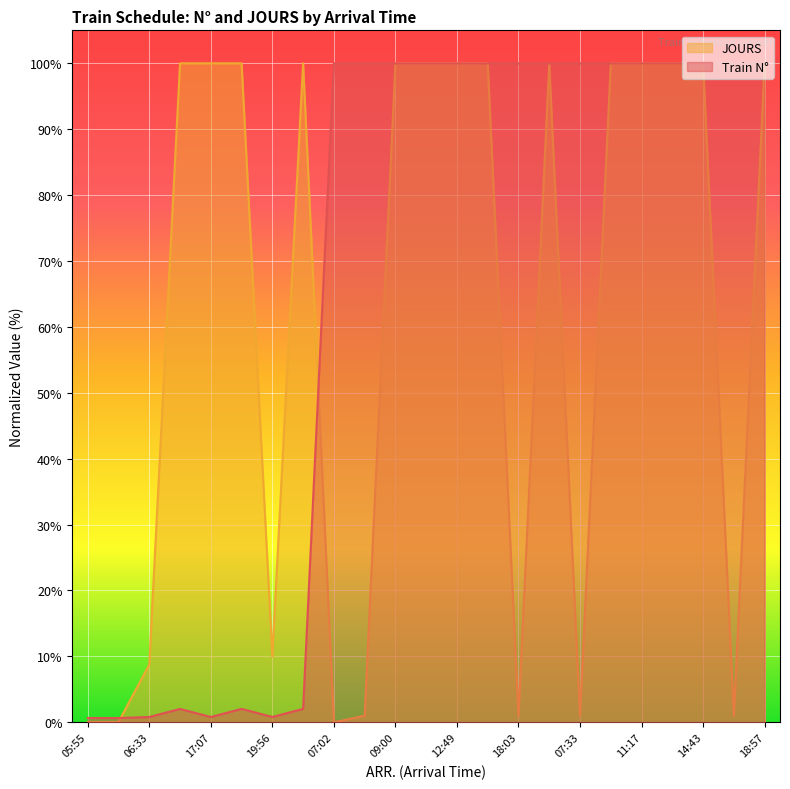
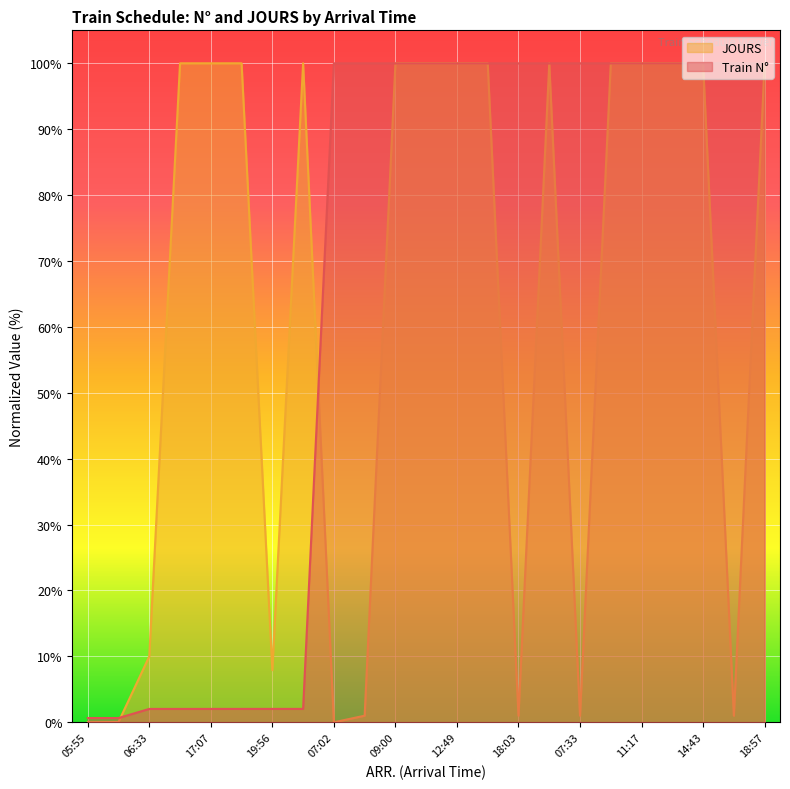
JOURS, 06:33: 9% -> 10%
Train N°, 06:33: 1% -> 2%
Train N°, 17:07: 1% -> 2%
JOURS, 19:56: 10% -> 8%
Train N°, 19:56: 1% -> 2%
